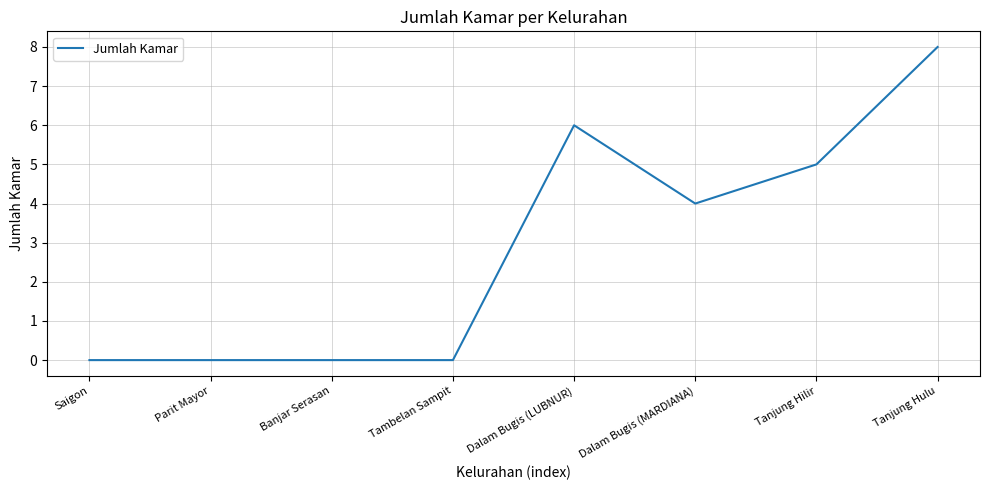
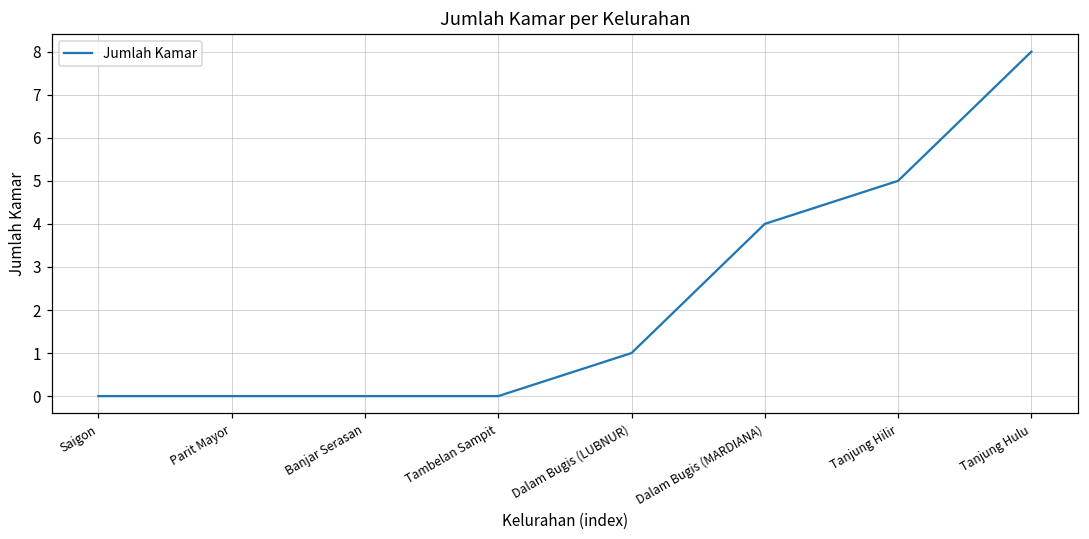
Dalam Bugis (LUBNUR): 6 -> 1
